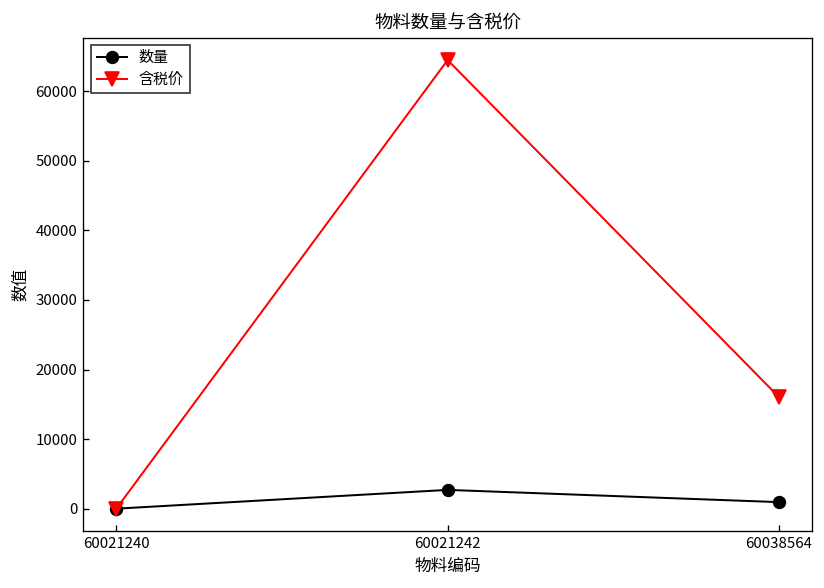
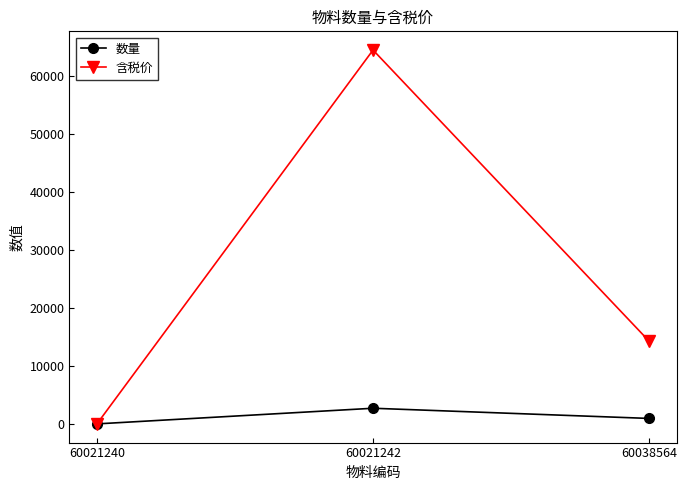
含税价, 60038564: 16000 -> 14000
